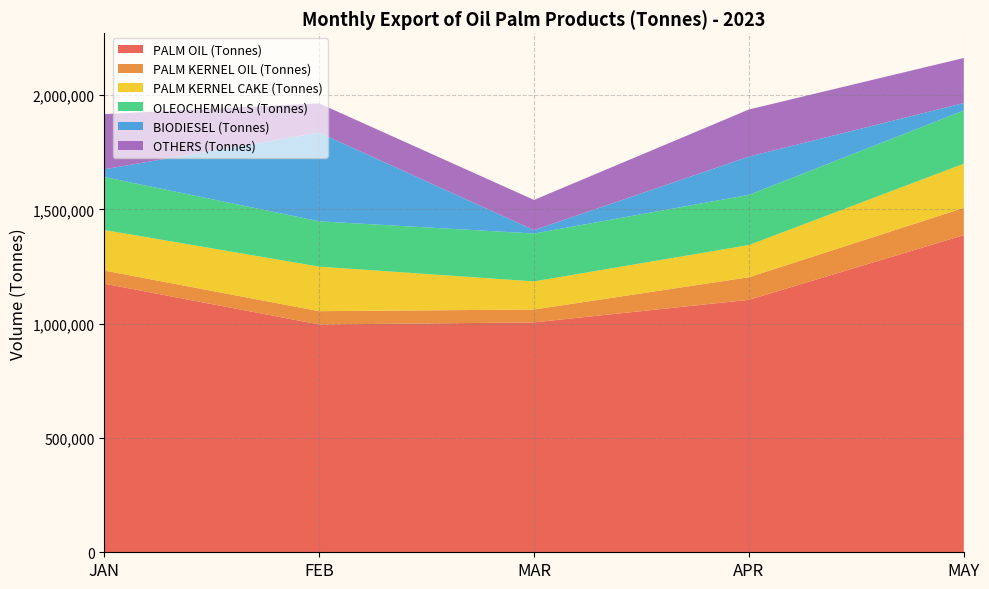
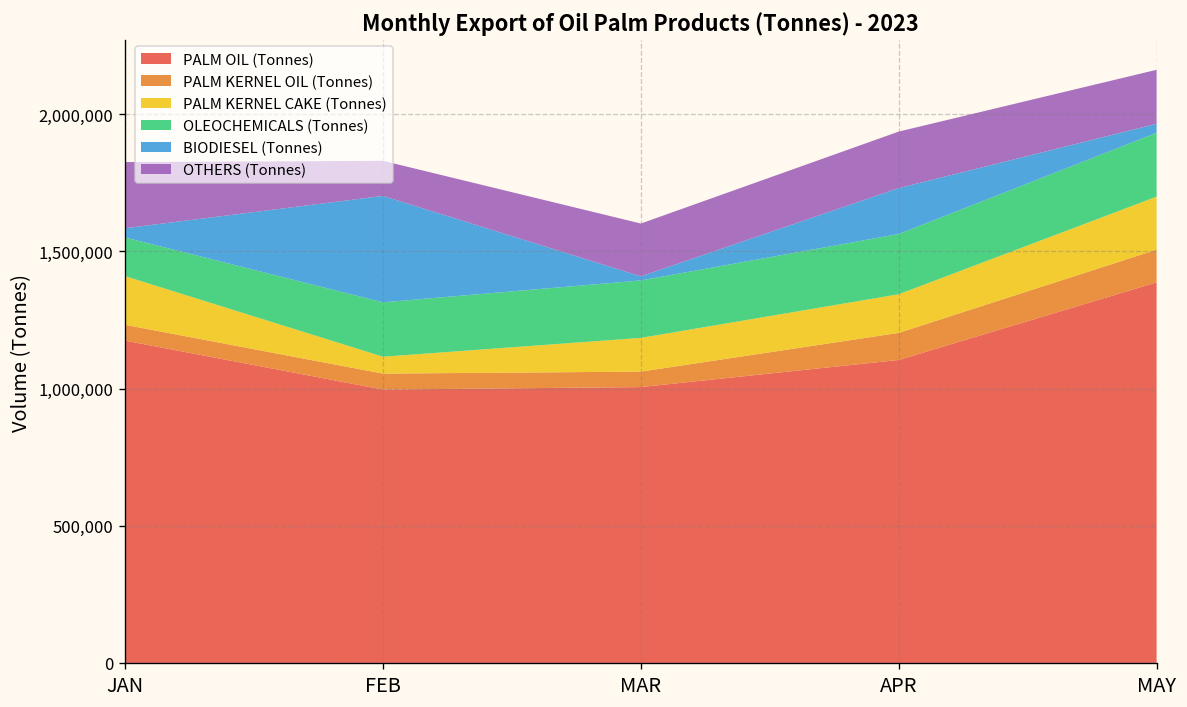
OLEOCHEMICALS (Tonnes), JAN: 230,000 -> 140,000
PALM KERNEL CAKE (Tonnes), FEB: 190,000 -> 60,000
OTHERS (Tonnes), MAR: 130,000 -> 190,000
